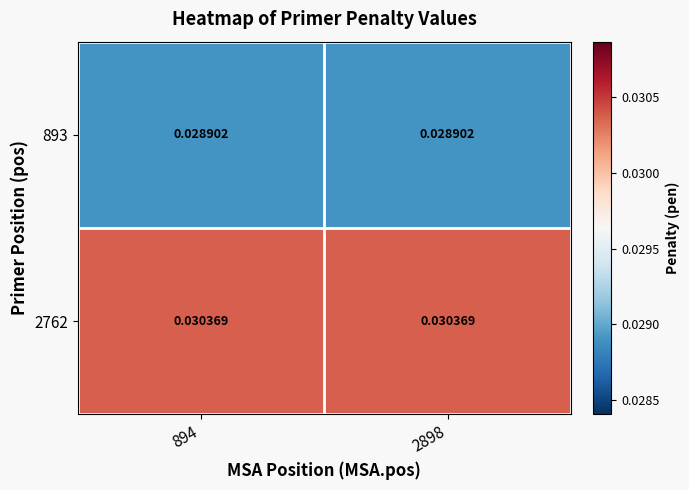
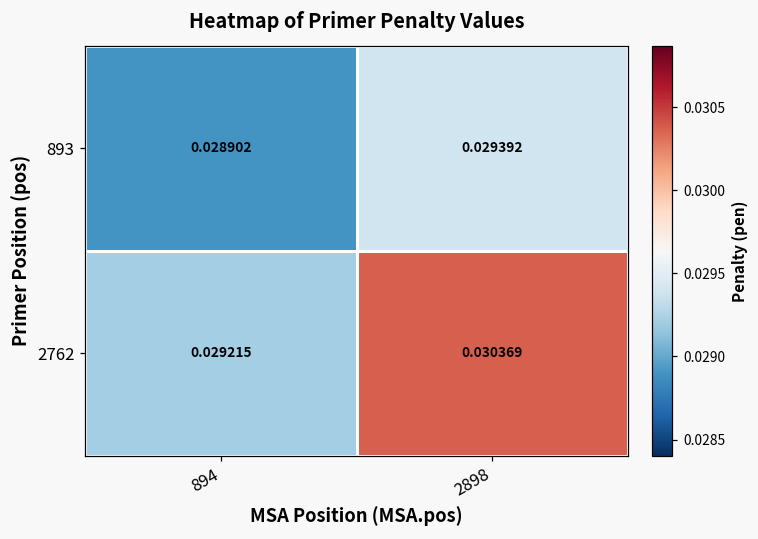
893, 2898: 0.028902 -> 0.029392
2762, 894: 0.030369 -> 0.029215
